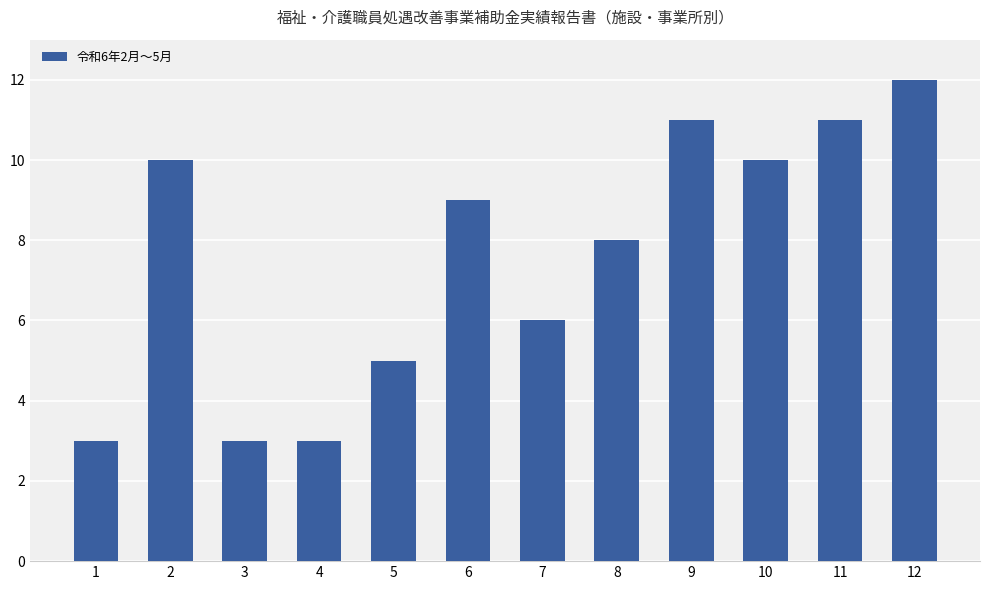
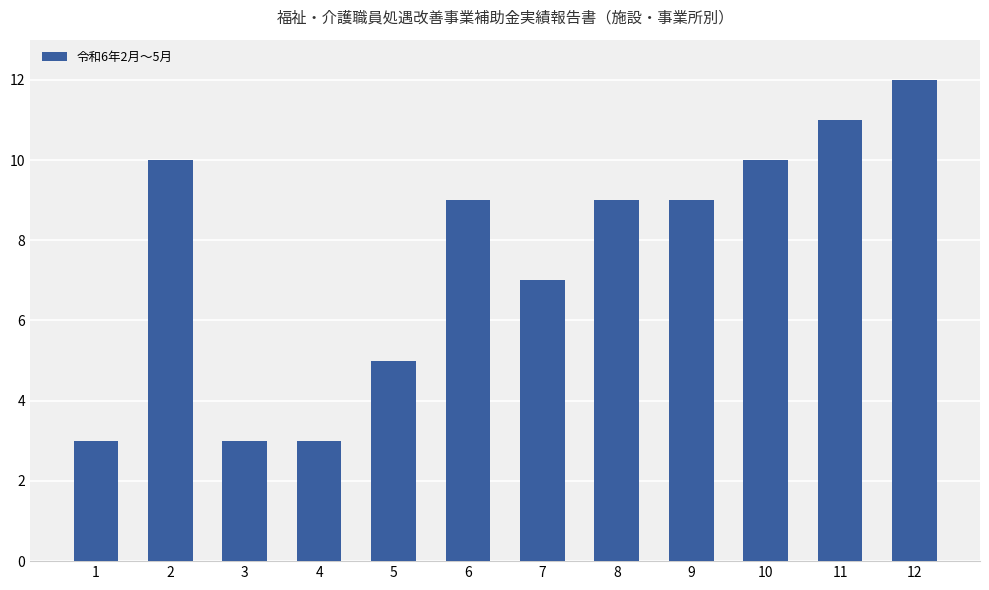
7: 6 -> 7
8: 8 -> 9
9: 11 -> 9
